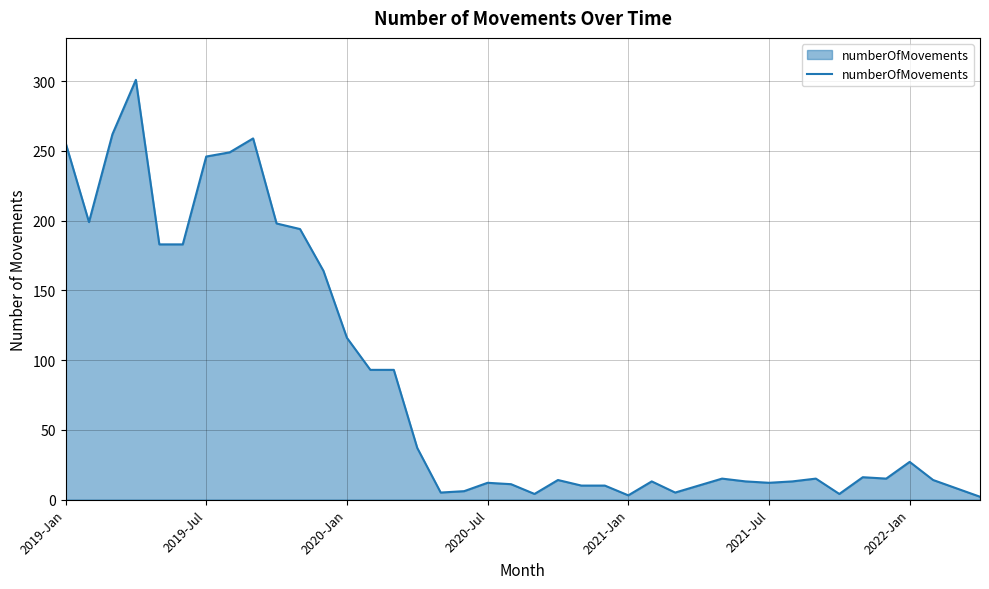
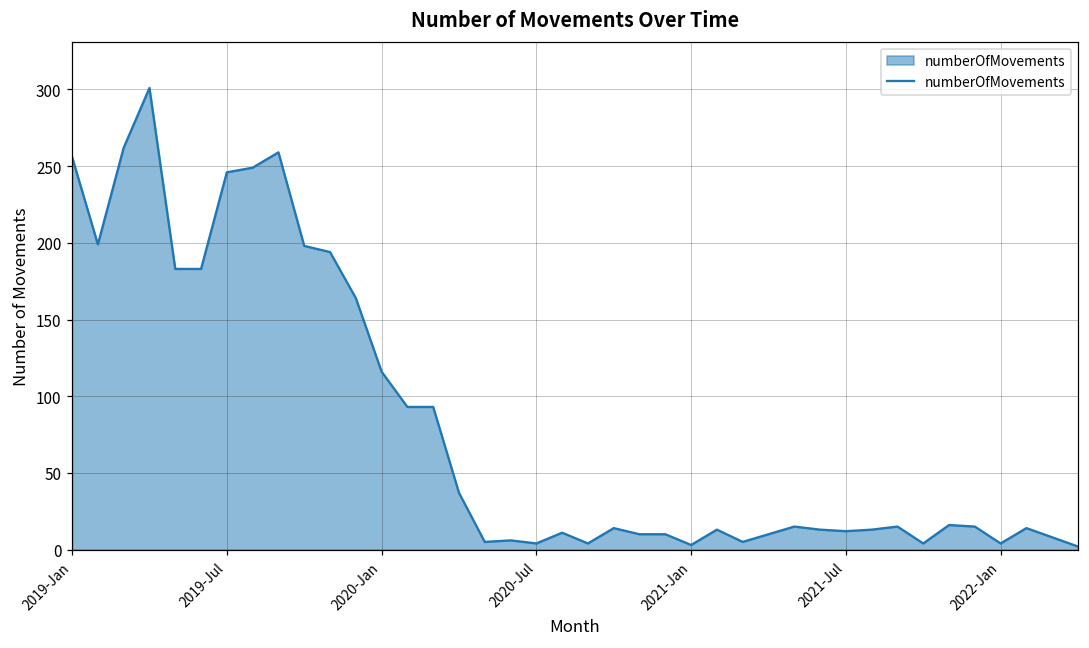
2020-Jul: 12 -> 4
2022-Jan: 27 -> 4
